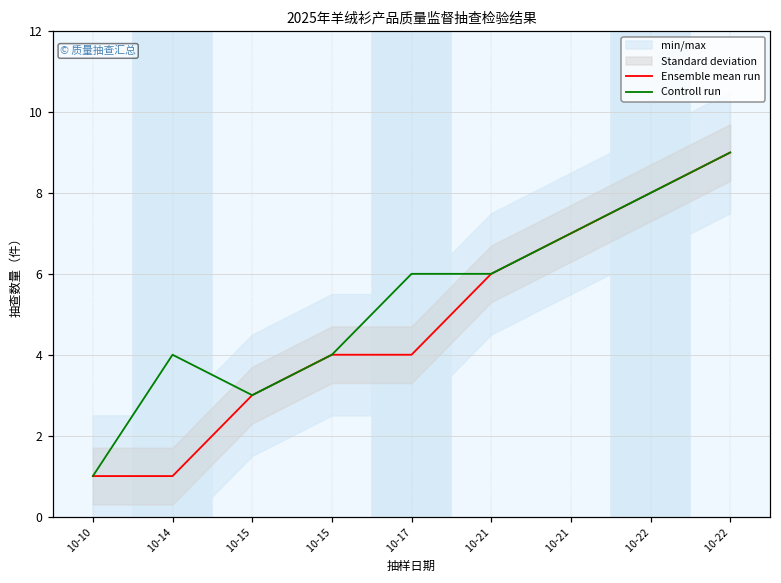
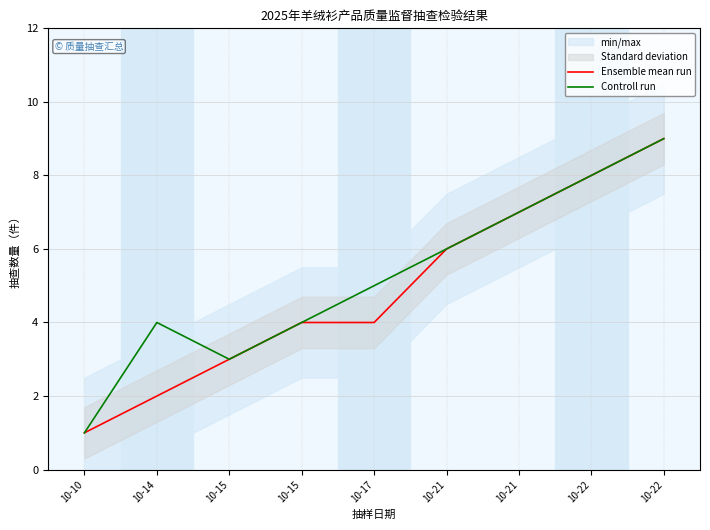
Ensemble mean run, 10-14: 1 -> 2
Controll run, 10-17: 6 -> 5
